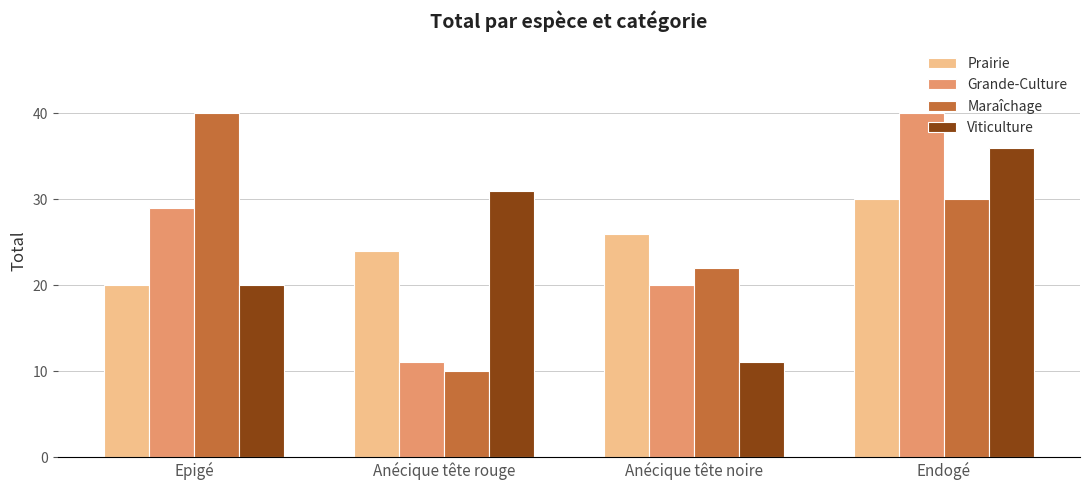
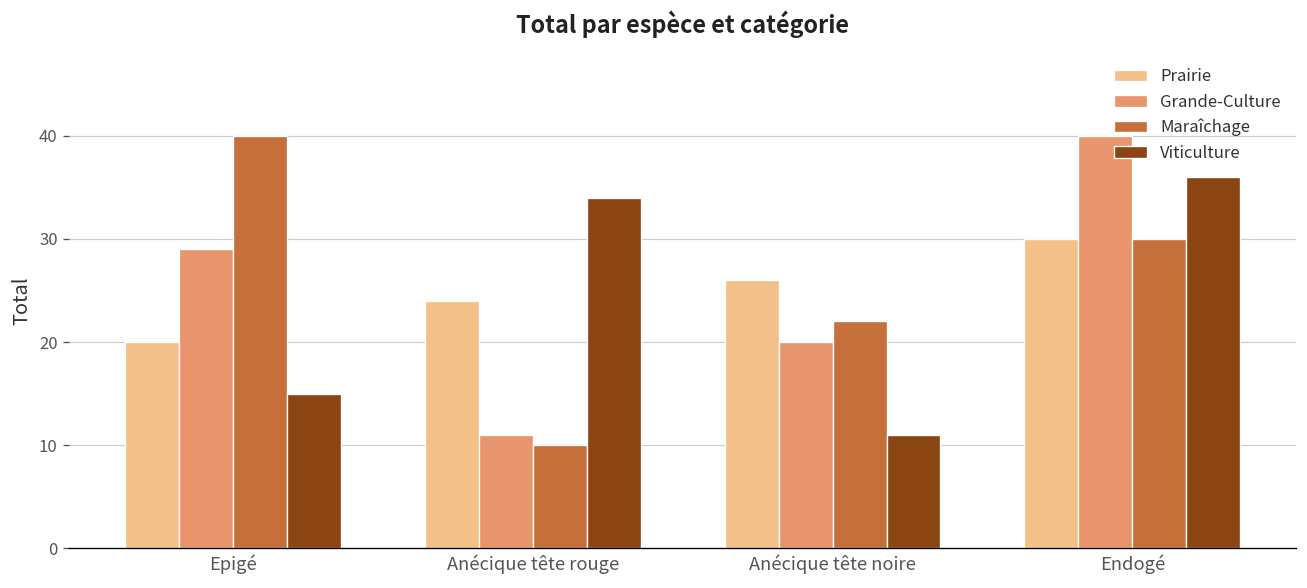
Viticulture, Epigé: 20 -> 15
Viticulture, Anécique tête rouge: 31 -> 34
